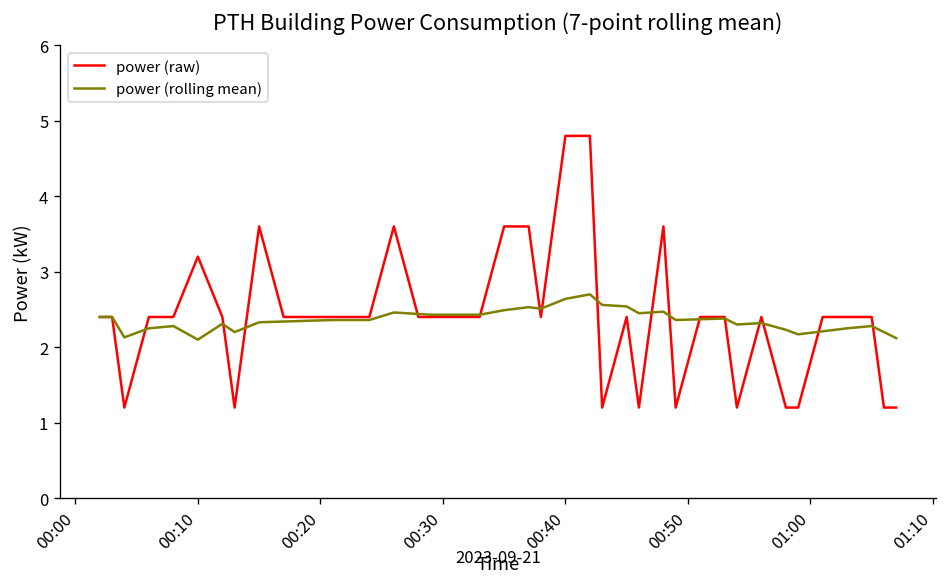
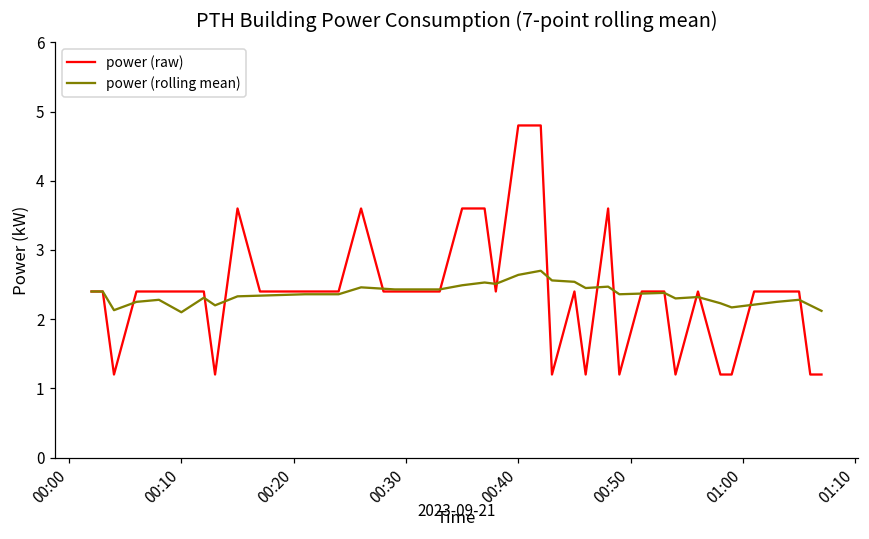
power (raw), 00:10: 3.2 -> 2.4
